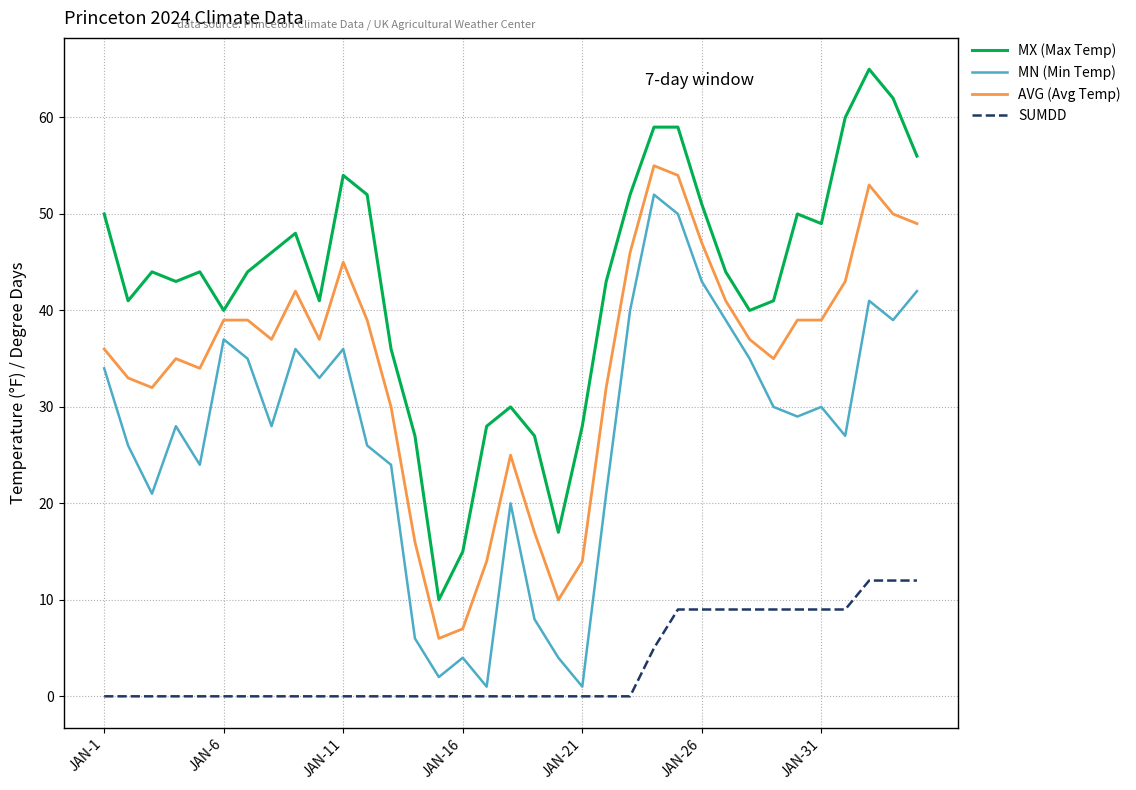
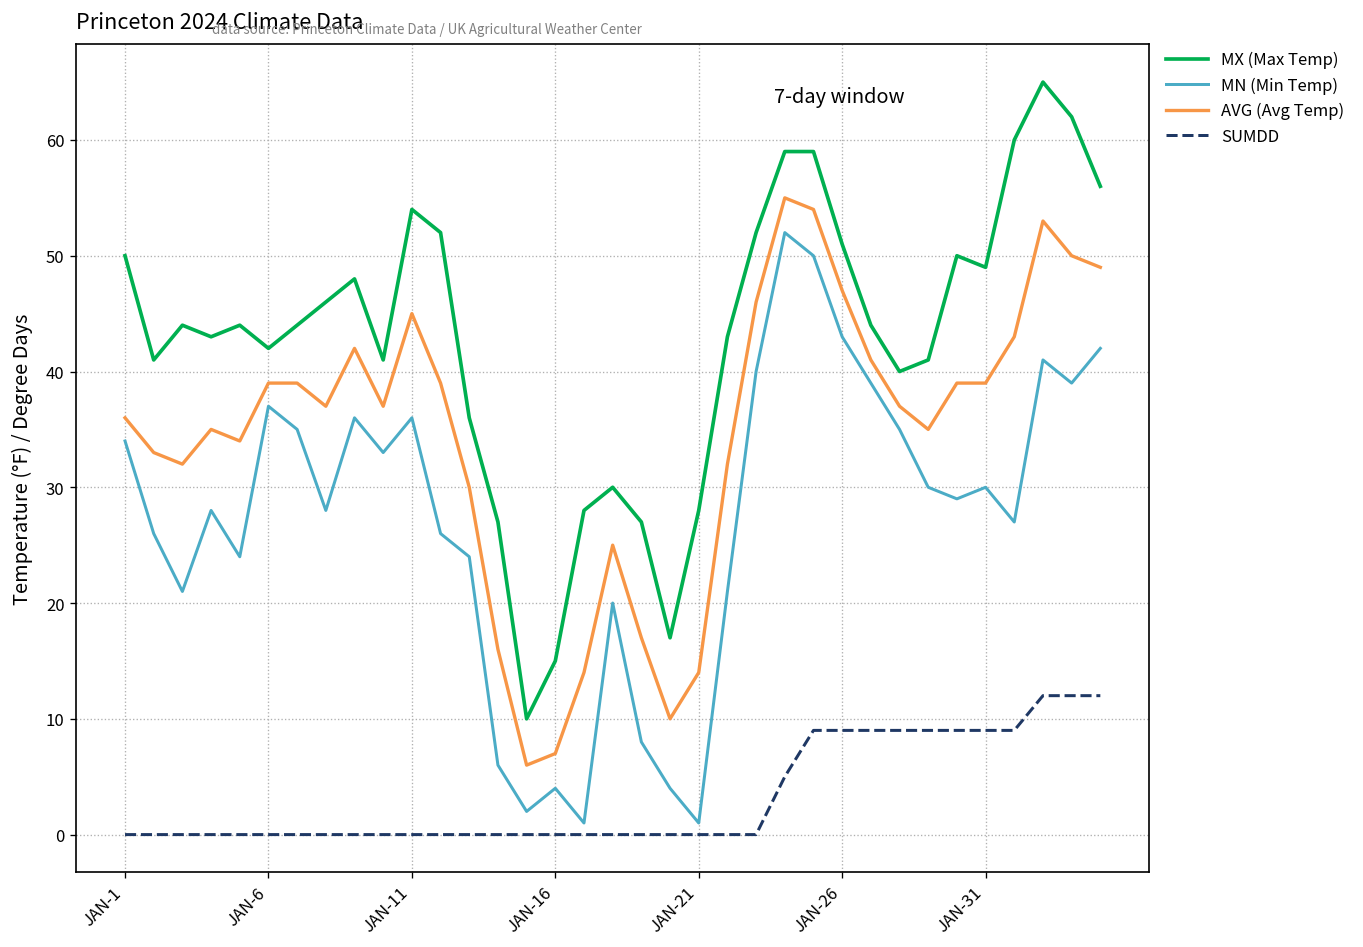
MX (Max Temp), JAN-6: 40 -> 42
